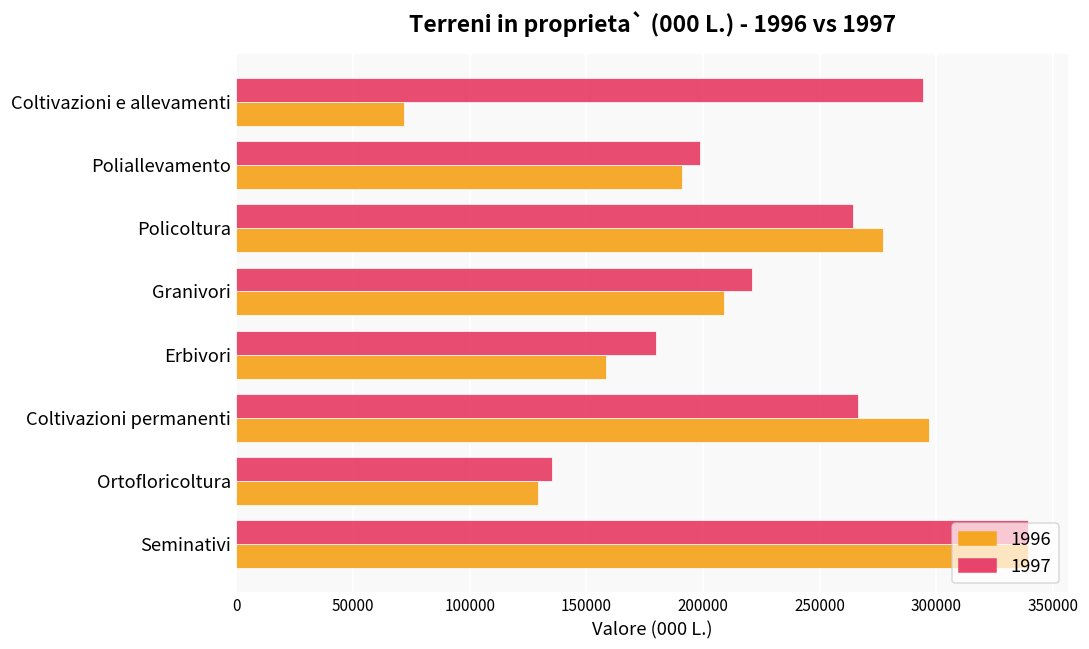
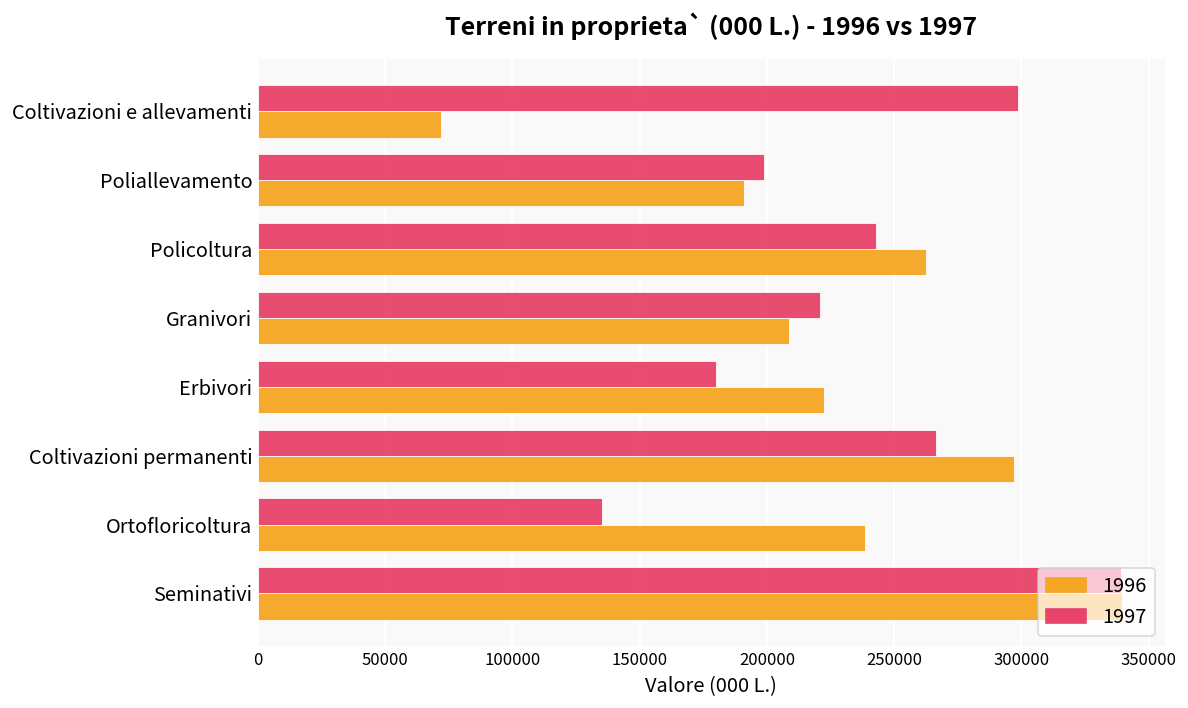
1997, Coltivazioni e allevamenti: 294000 -> 299000
1997, Policoltura: 264000 -> 243000
1996, Policoltura: 277000 -> 262000
1996, Erbivori: 158000 -> 222000
1996, Ortofloricoltura: 129000 -> 239000
